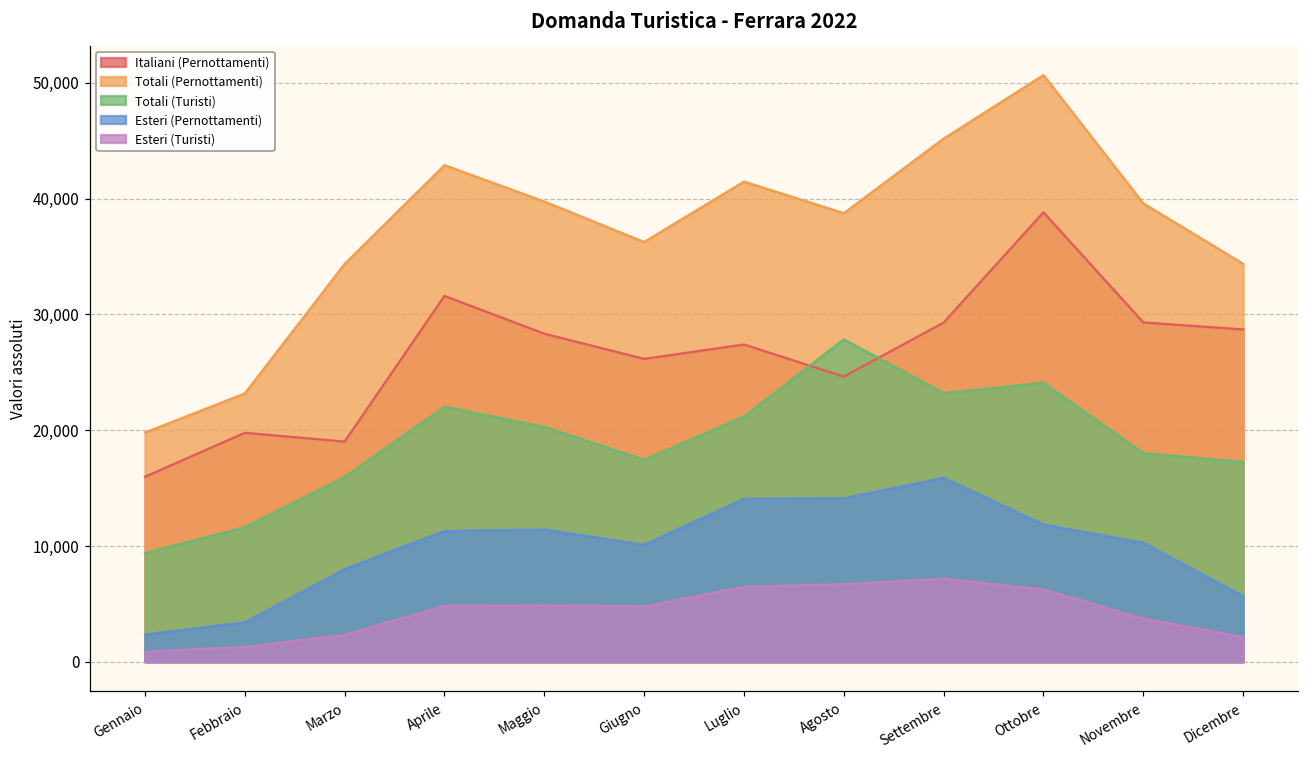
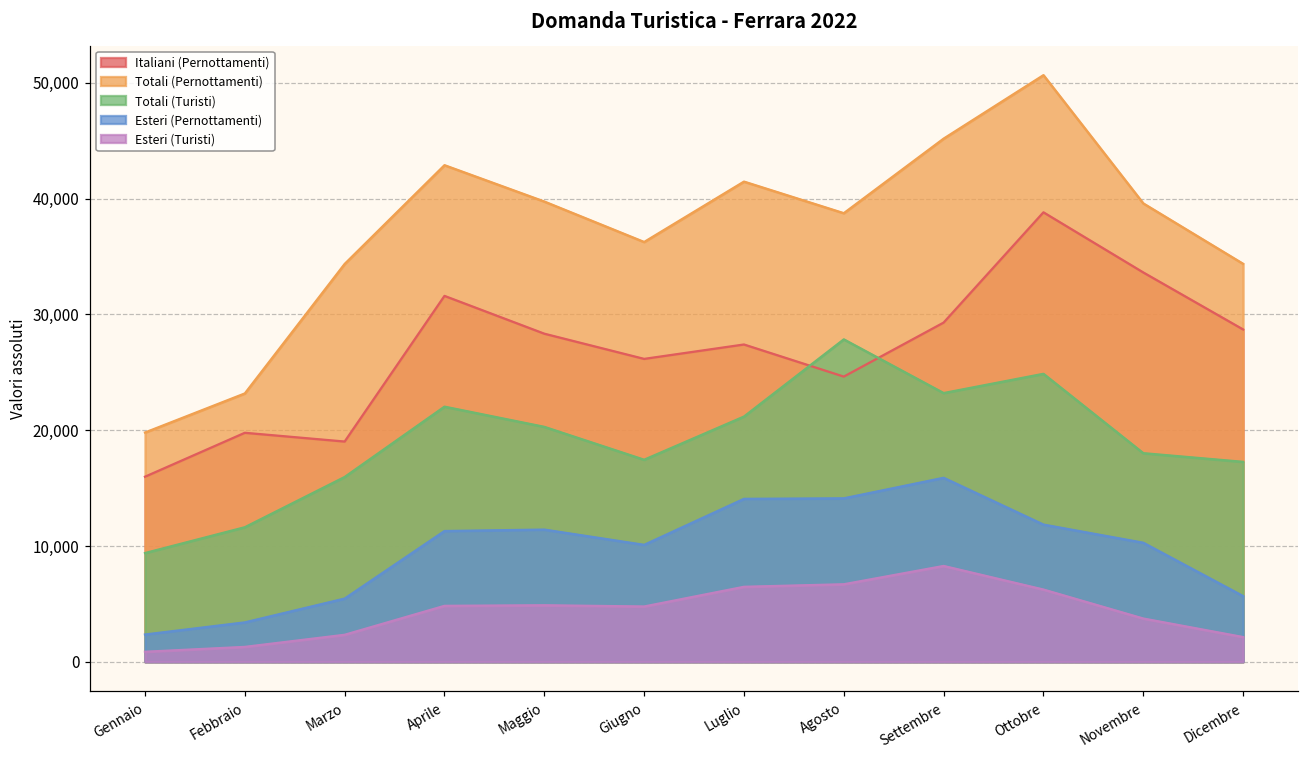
Esteri (Pernottamenti), Marzo: 8,000 -> 5,500
Esteri (Turisti), Settembre: 7,200 -> 8,300
Totali (Turisti), Ottobre: 24,100 -> 24,900
Italiani (Pernottamenti), Novembre: 29,300 -> 33,600
